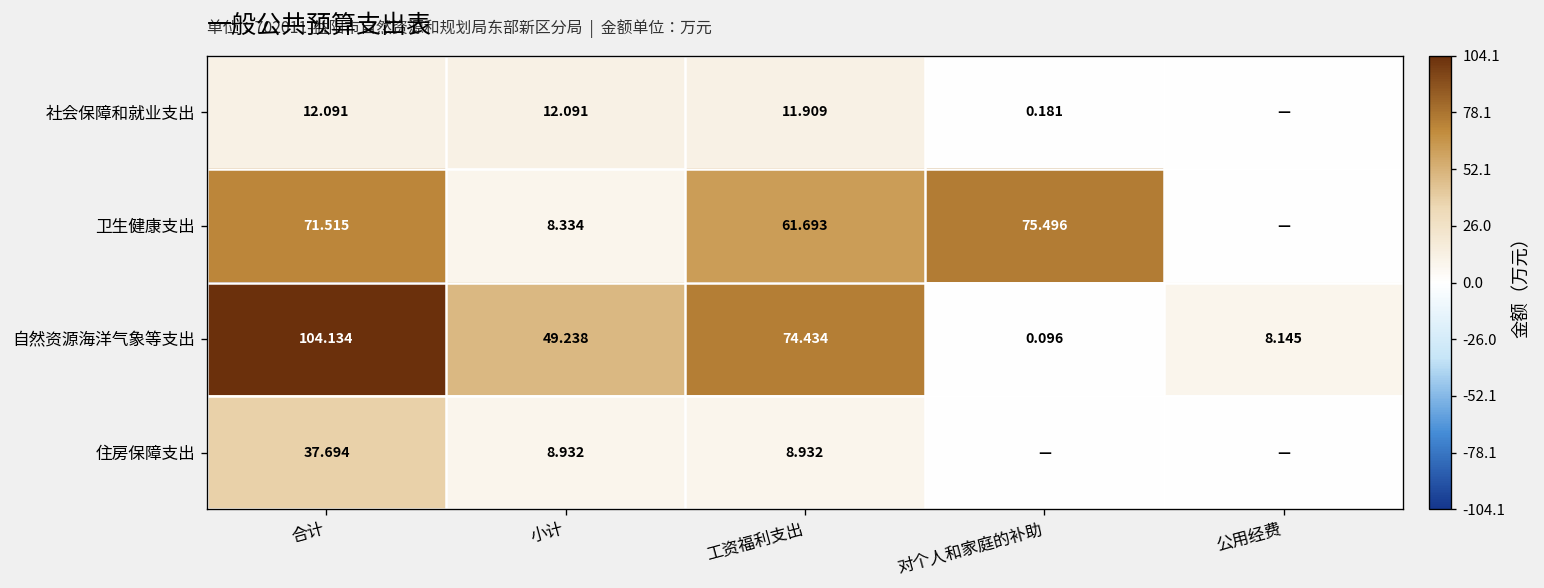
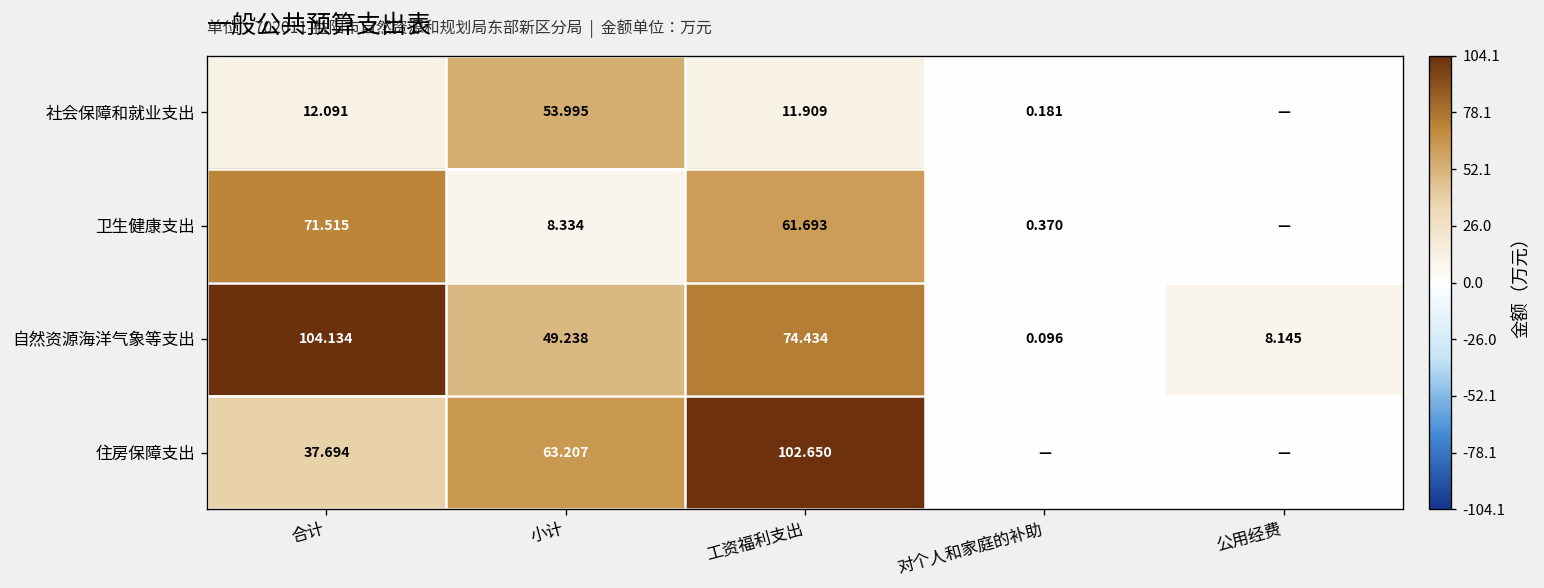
社会保障和就业支出, 小计: 12.091 -> 53.995
卫生健康支出, 对个人和家庭的补助: 75.496 -> 0.370
住房保障支出, 小计: 8.932 -> 63.207
住房保障支出, 工资福利支出: 8.932 -> 102.650
